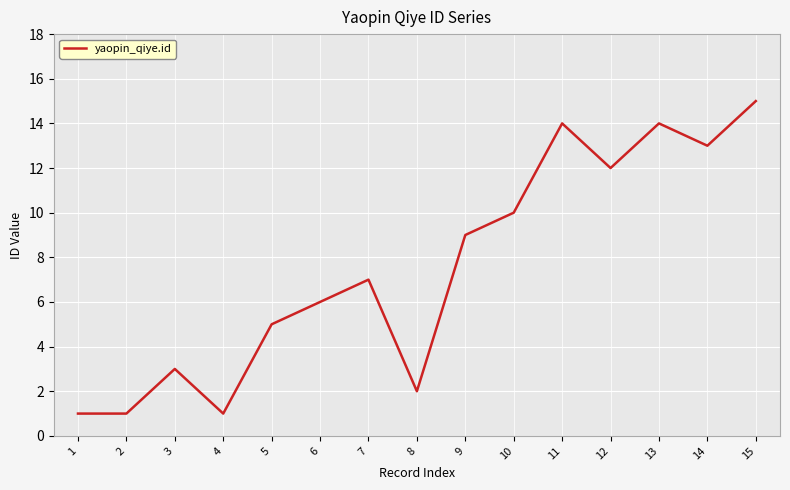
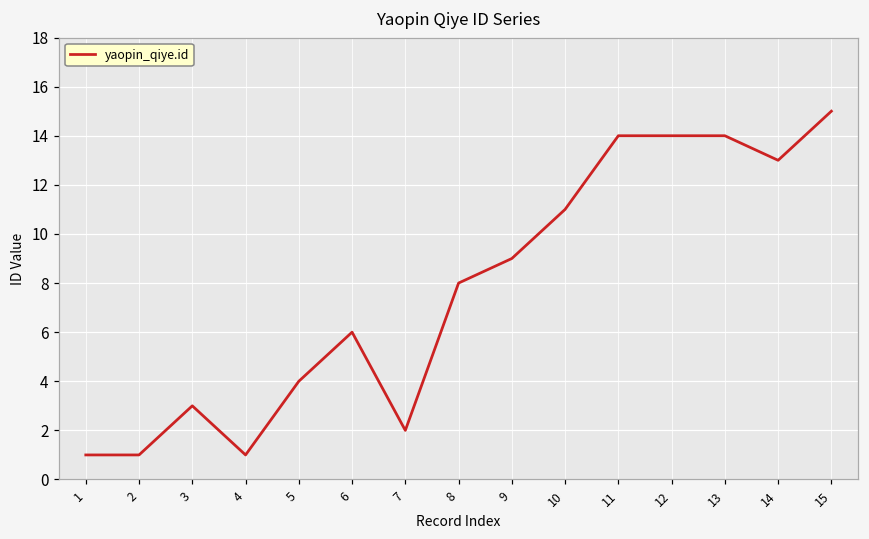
5: 5 -> 4
7: 7 -> 2
8: 2 -> 8
10: 10 -> 11
12: 12 -> 14
